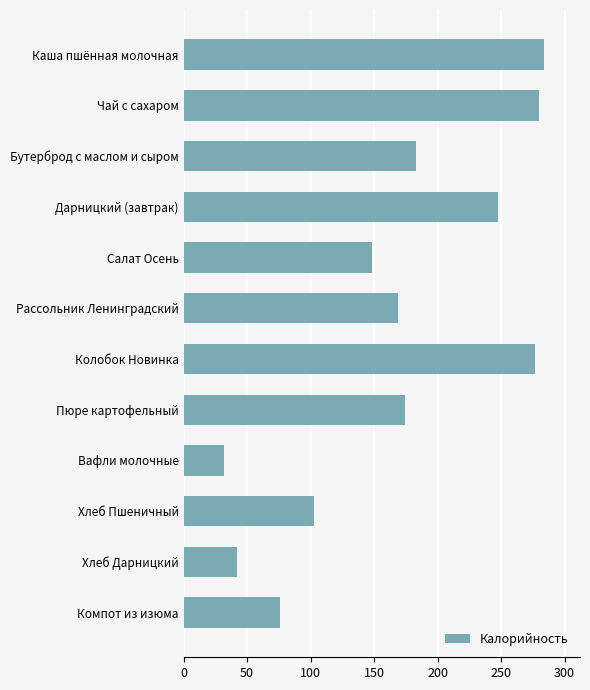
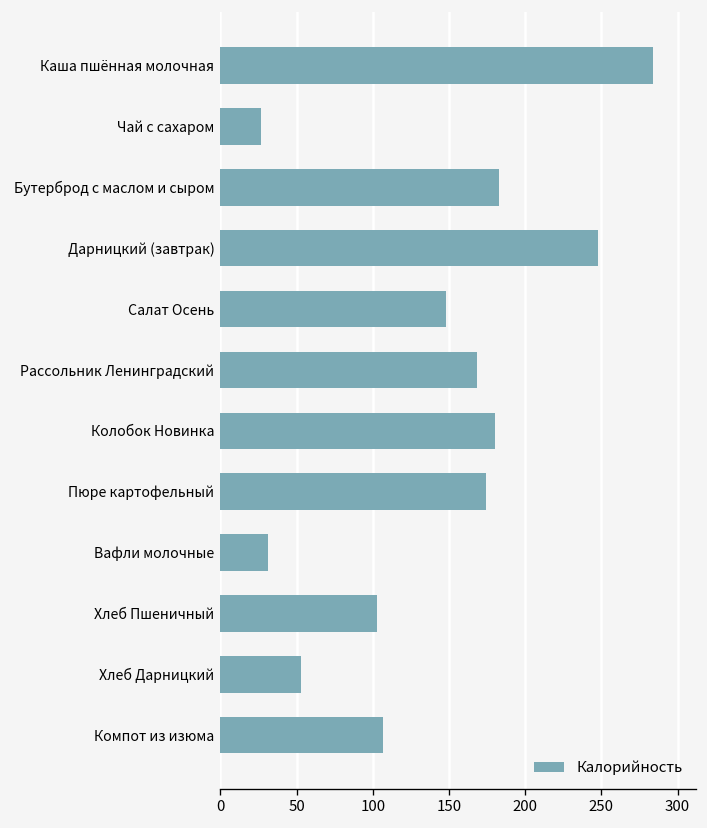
Чай с сахаром: 280 -> 27
Колобок Новинка: 277 -> 180
Хлеб Дарницкий: 42 -> 53
Компот из изюма: 76 -> 107
